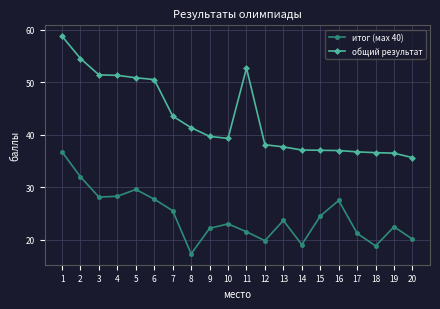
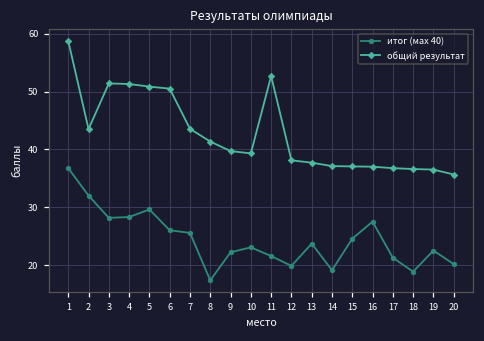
общий результат, 2: 55 -> 44
итог (мах 40), 6: 28 -> 26
